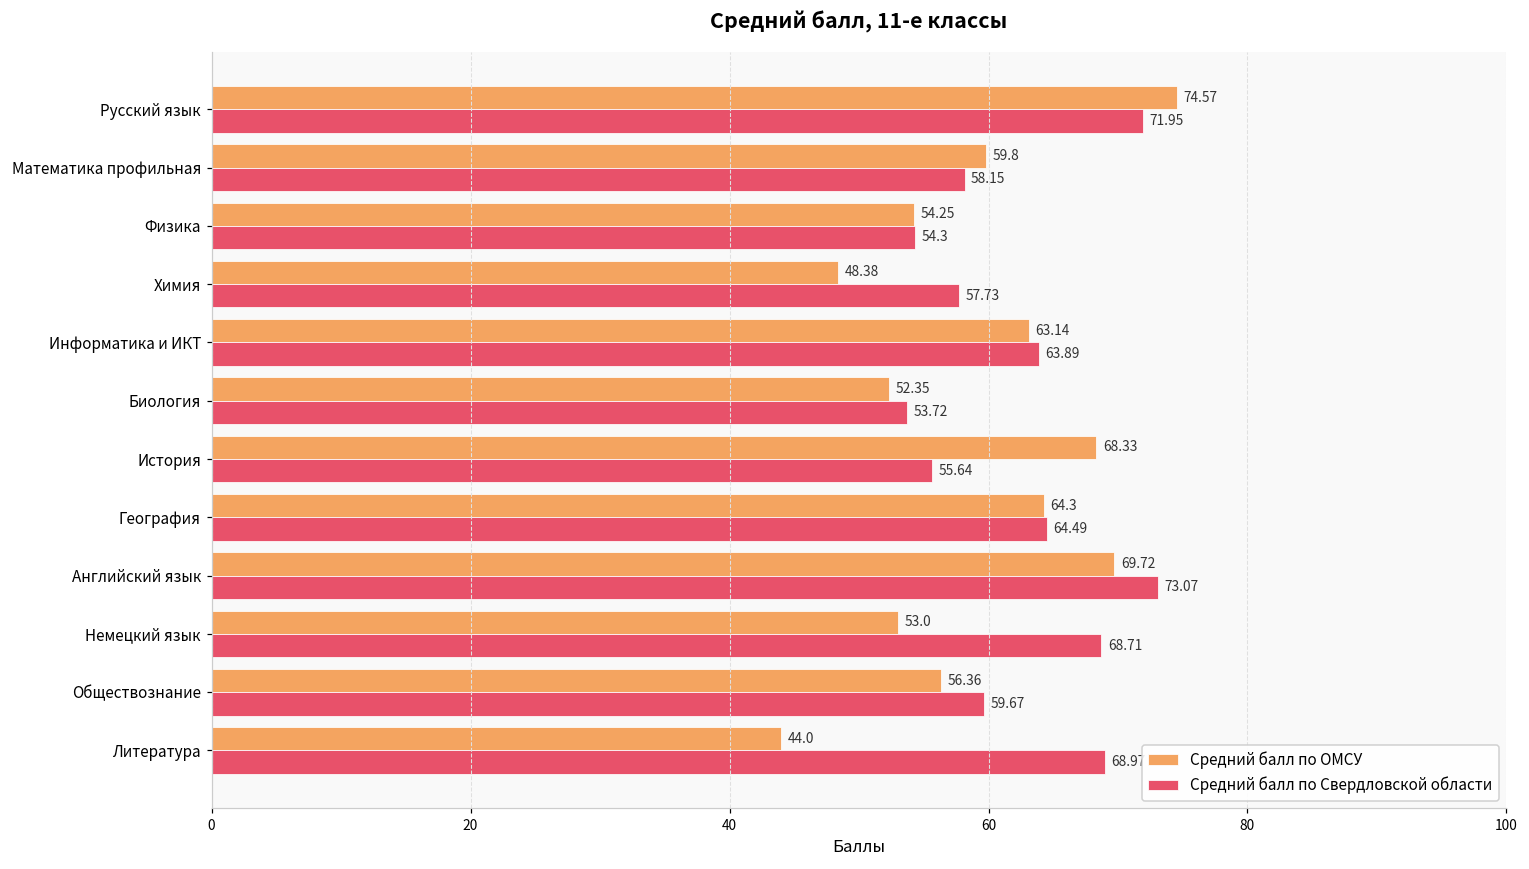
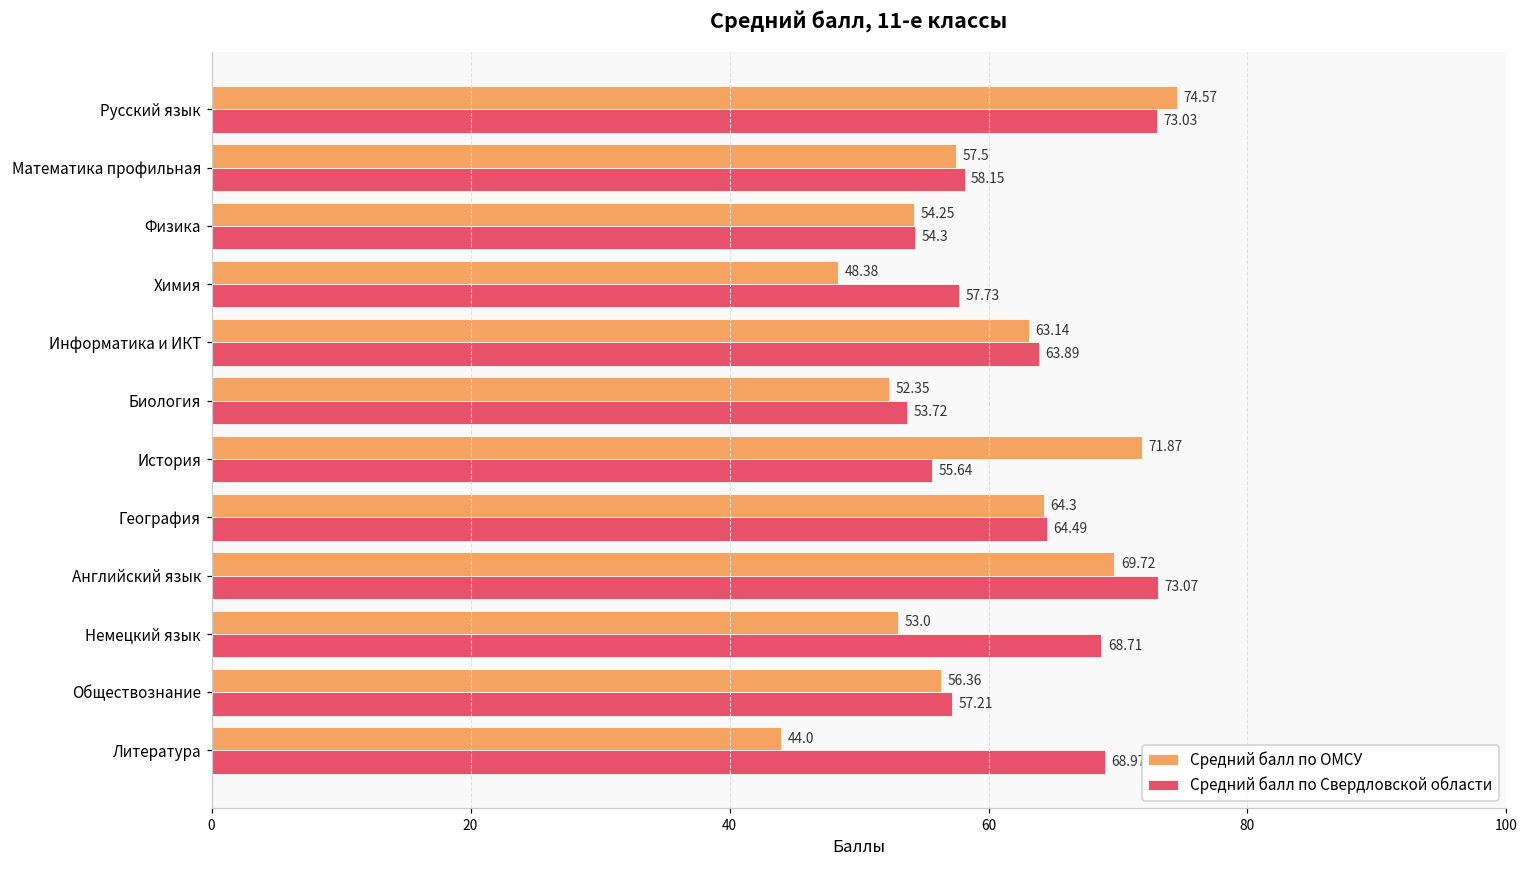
Средний балл по Свердловской области, Русский язык: 71.95 -> 73.03
Средний балл по ОМСУ, Математика профильная: 59.8 -> 57.5
Средний балл по ОМСУ, История: 68.33 -> 71.87
Средний балл по Свердловской области, Обществознание: 59.67 -> 57.21
